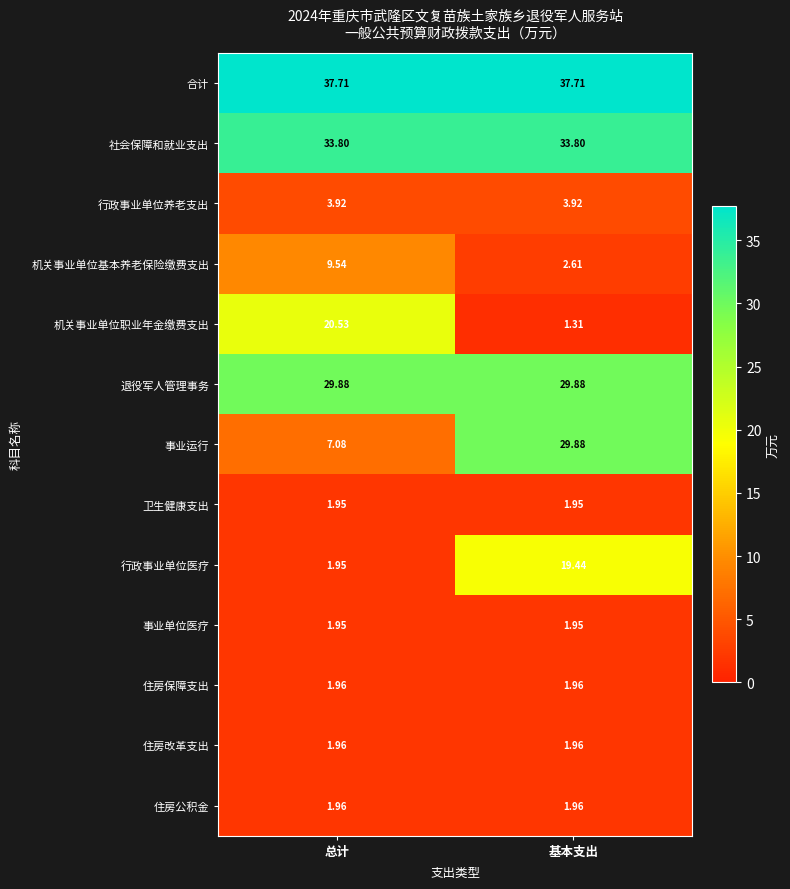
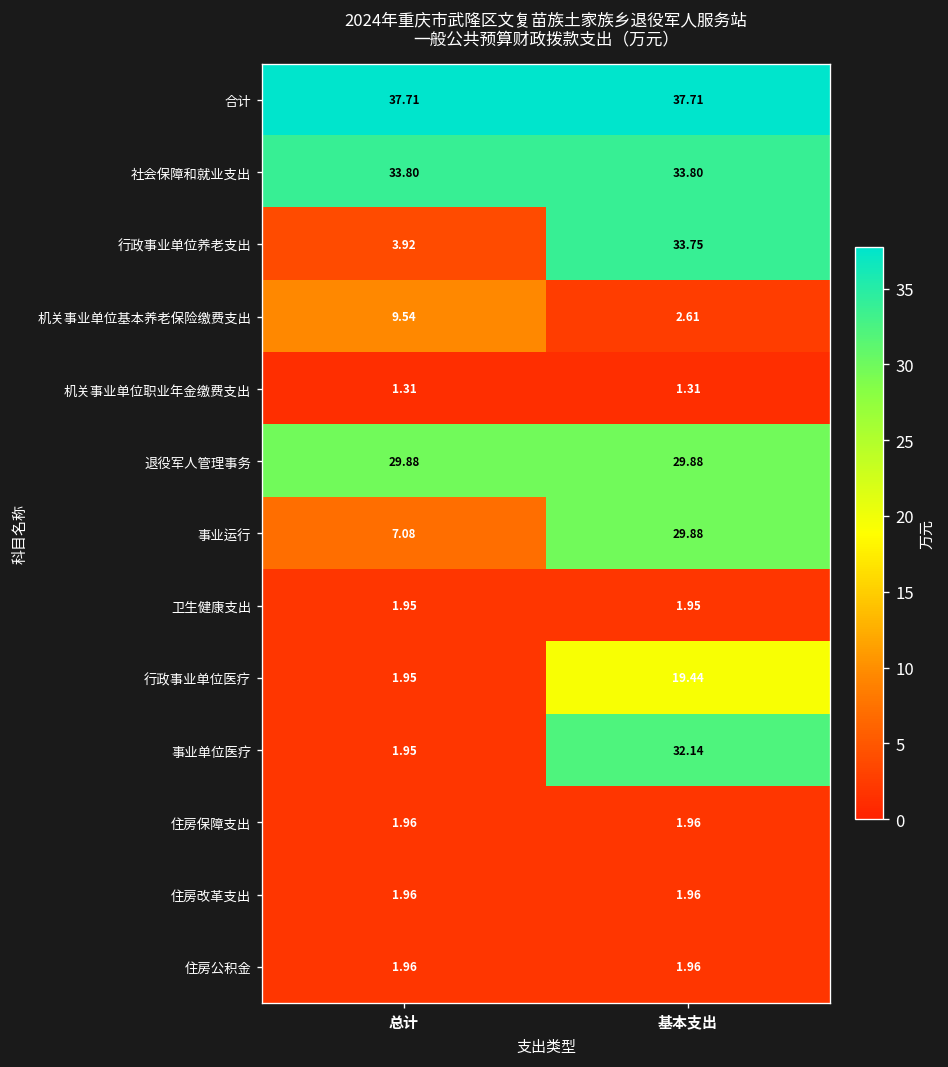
行政事业单位养老支出, 基本支出: 3.92 -> 33.75
机关事业单位职业年金缴费支出, 总计: 20.53 -> 1.31
事业单位医疗, 基本支出: 1.95 -> 32.14
